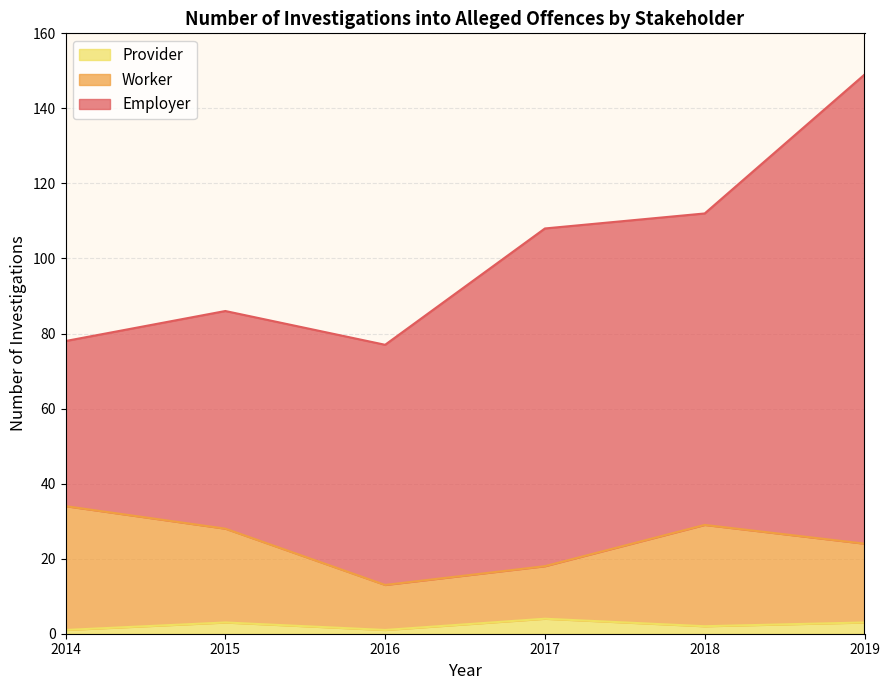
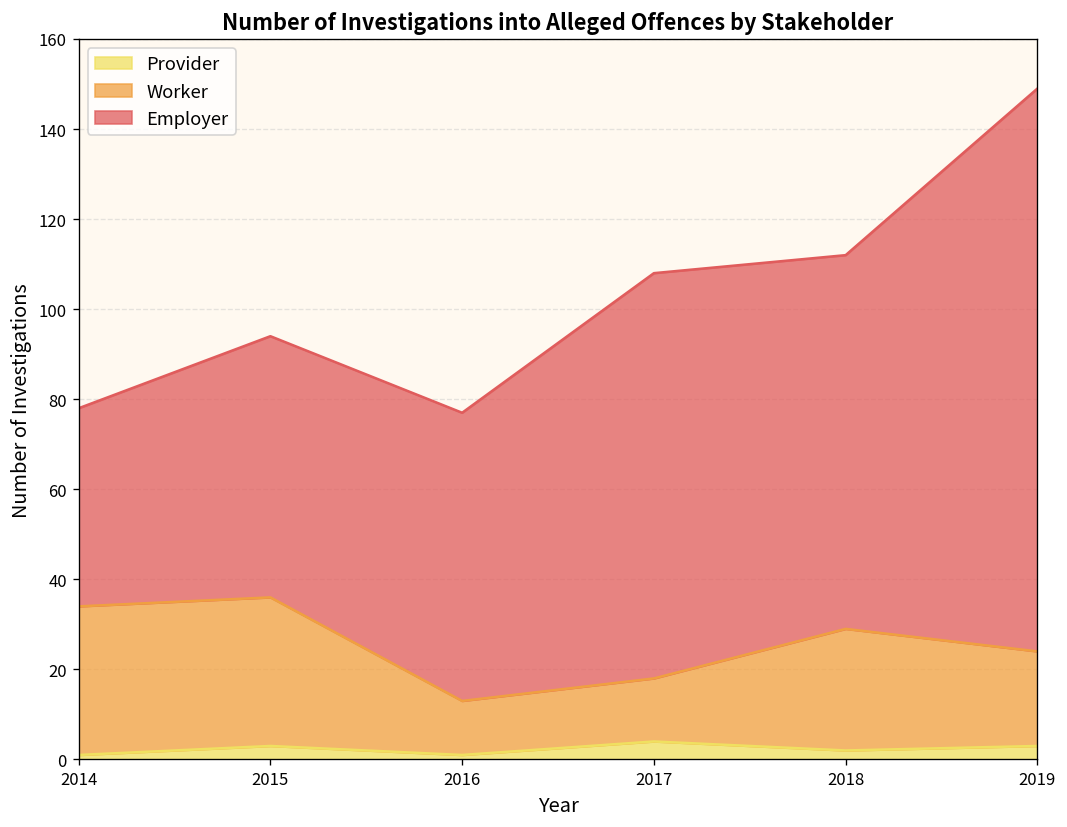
Worker, 2015: 25 -> 33
